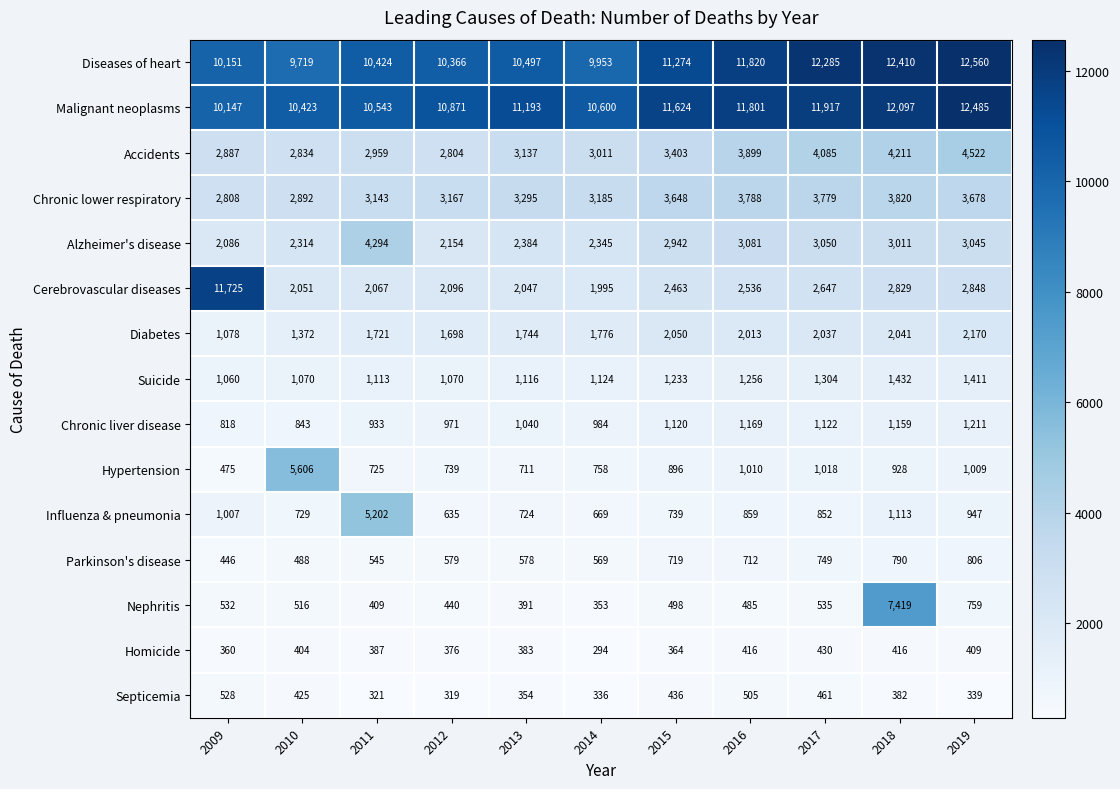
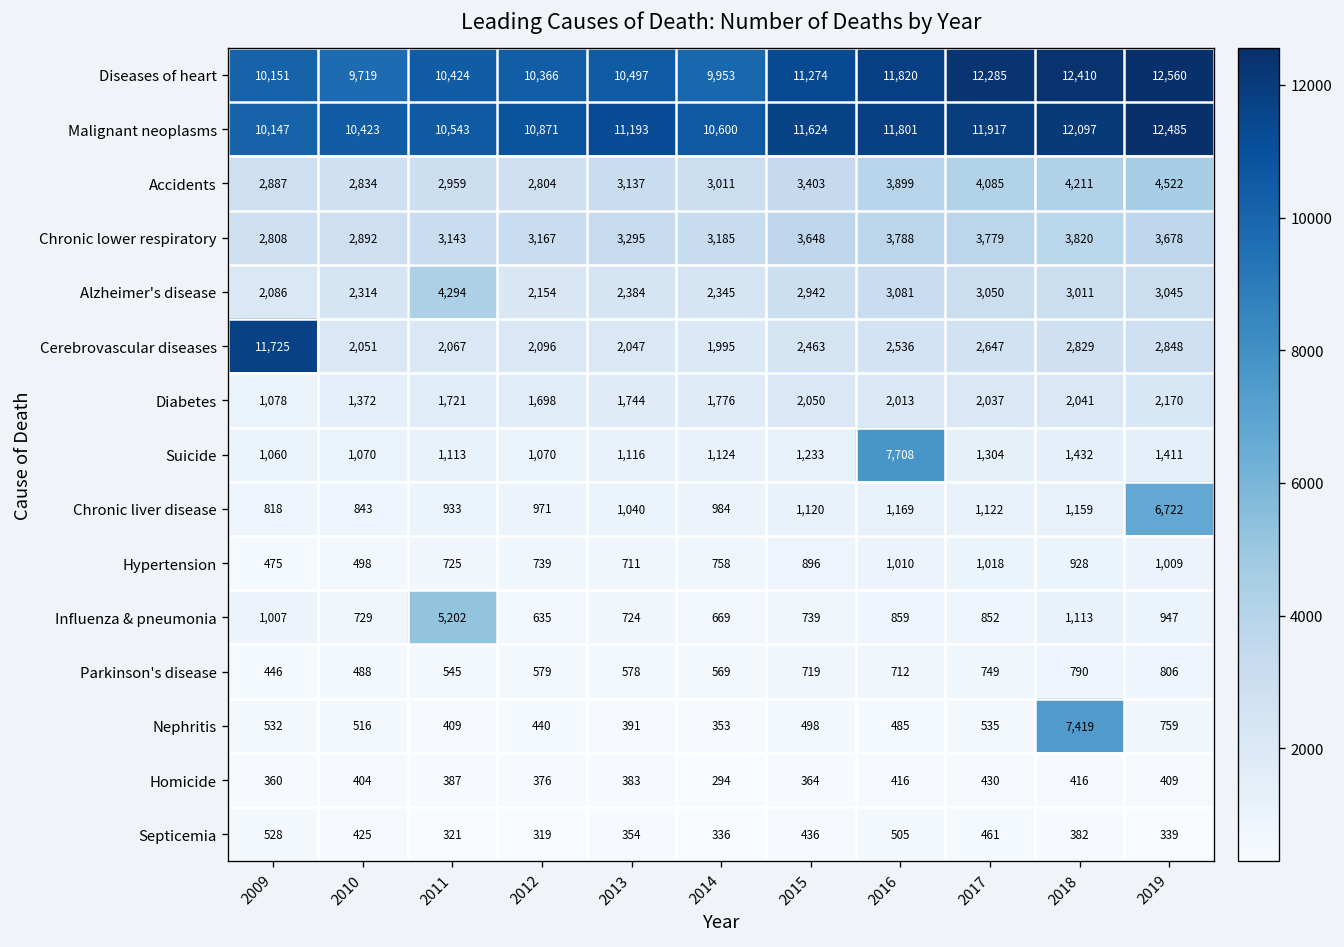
Suicide, 2016: 1,256 -> 7,708
Chronic liver disease, 2019: 1,211 -> 6,722
Hypertension, 2010: 5,606 -> 498
